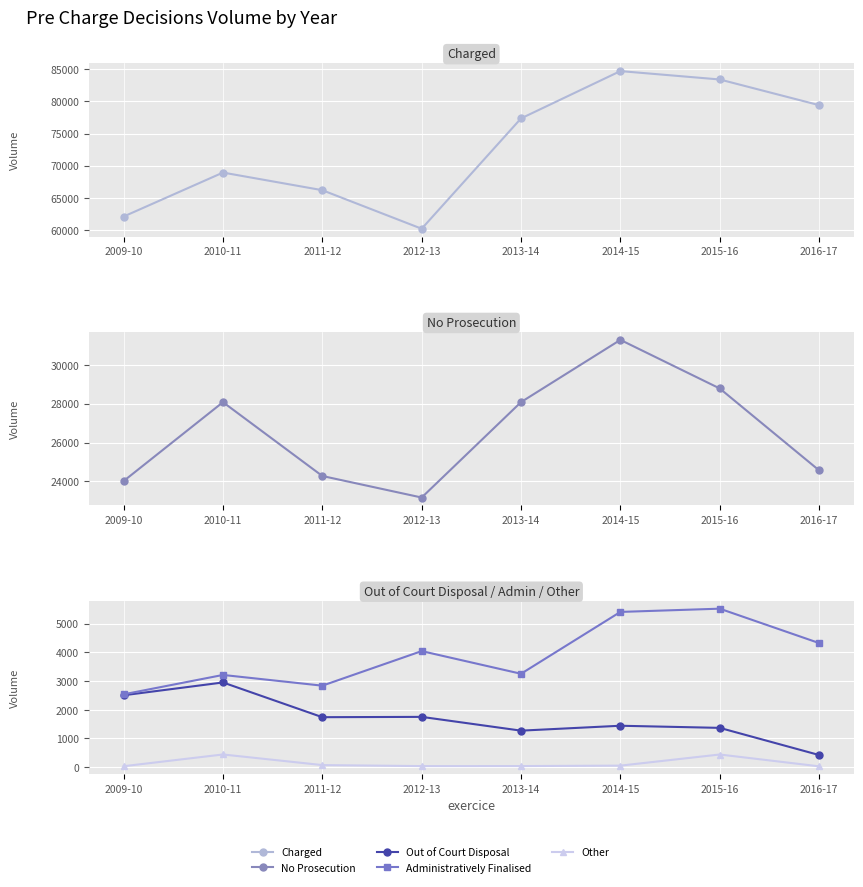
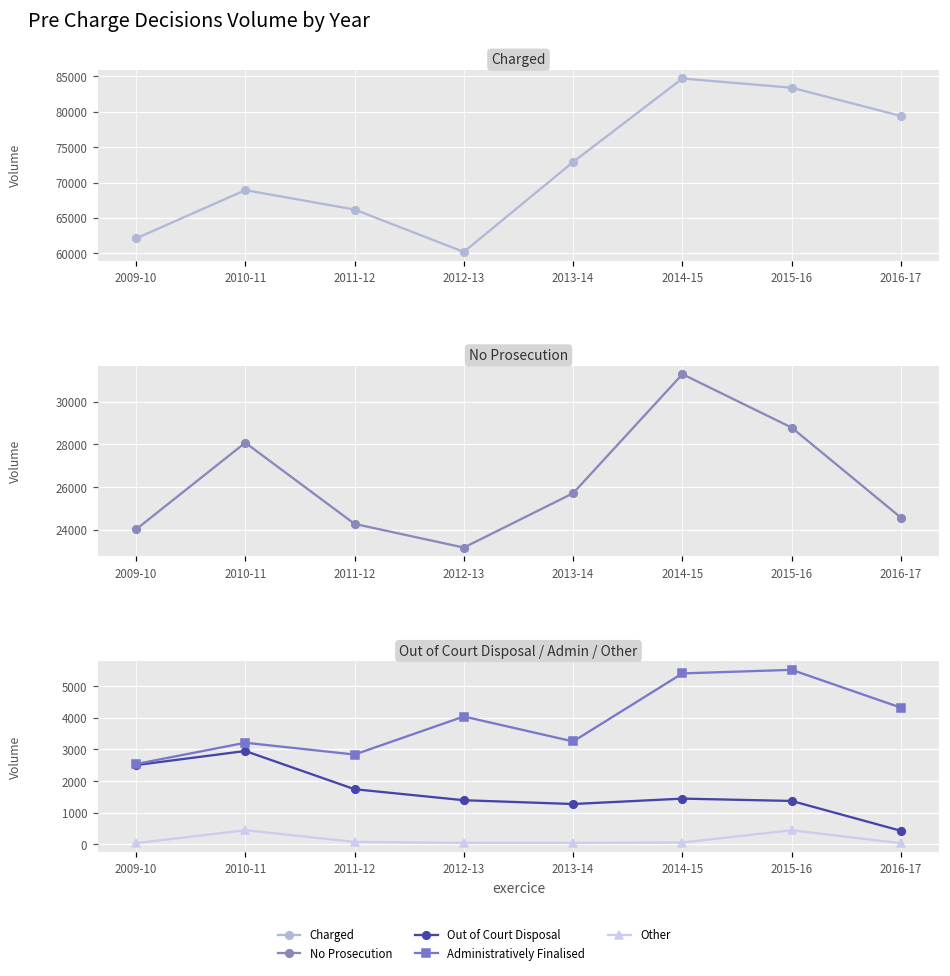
Charged, 2013-14: 77000 -> 73000
No Prosecution, 2013-14: 28100 -> 25700
Out of Court Disposal / Admin / Other, Out of Court Disposal, 2012-13: 1800 -> 1400
